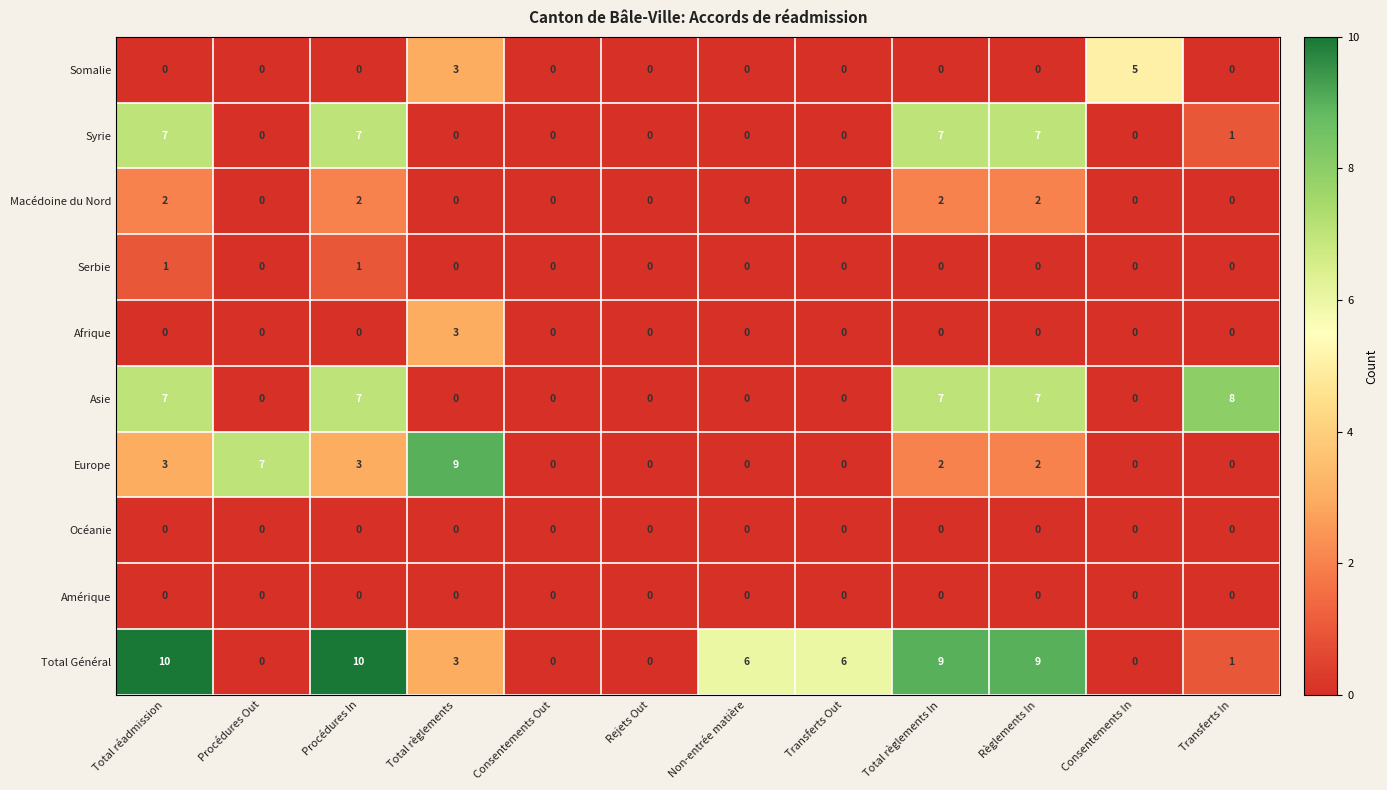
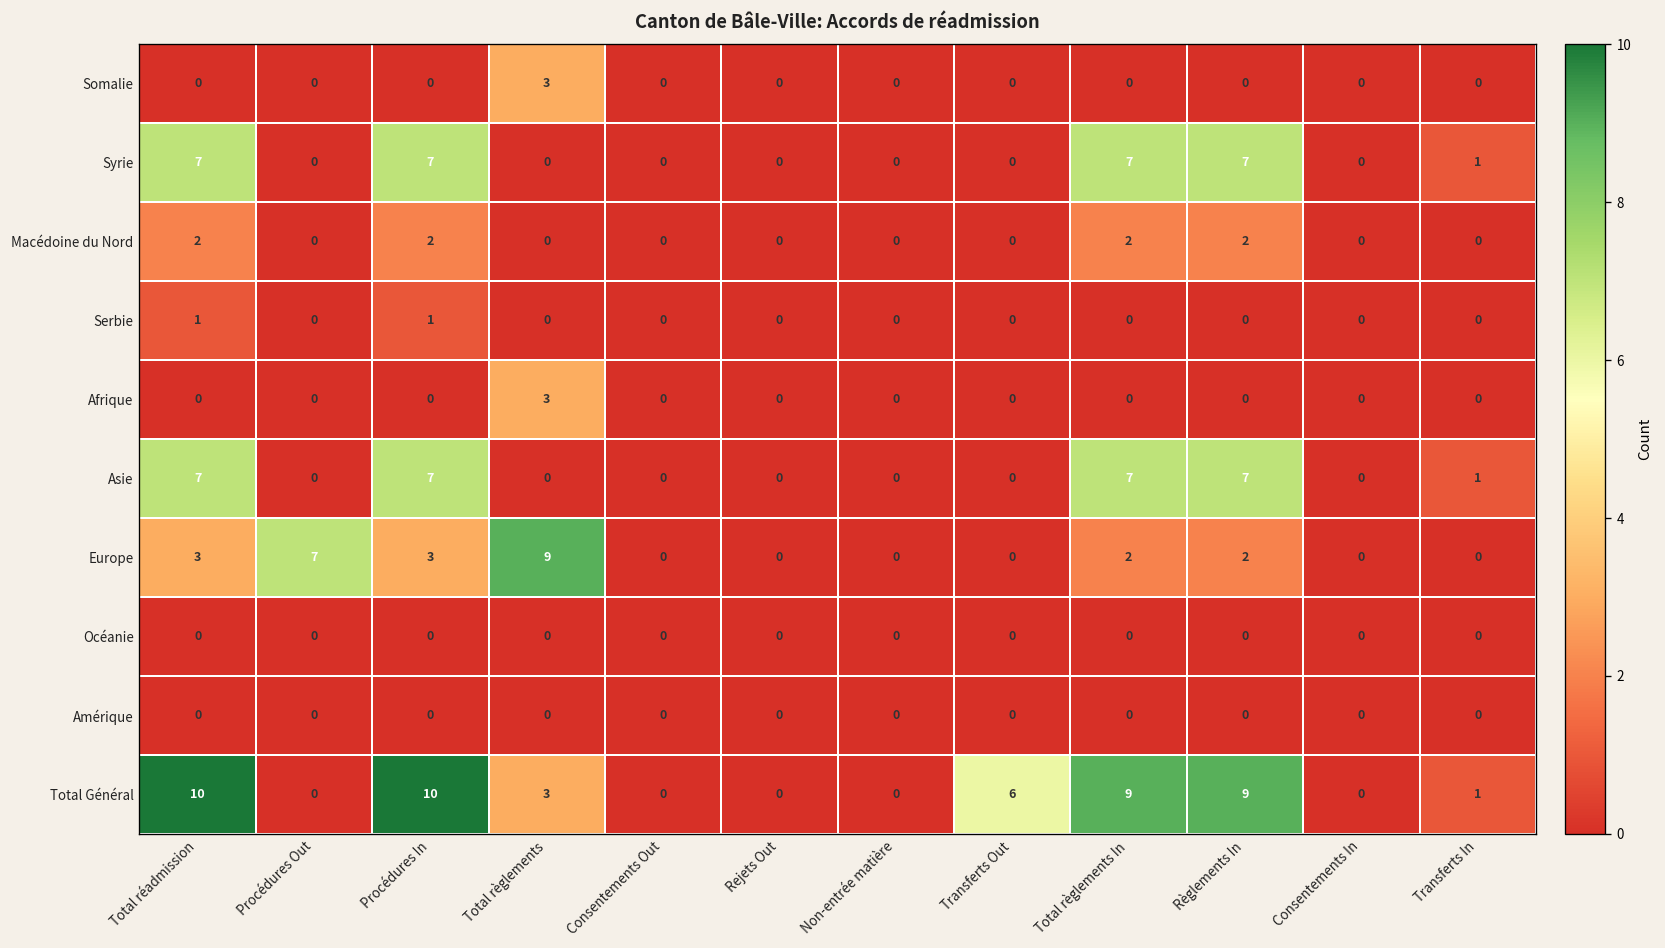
Somalie, Consentements In: 5 -> 0
Asie, Transferts In: 8 -> 1
Total Général, Non-entrée matière: 6 -> 0
